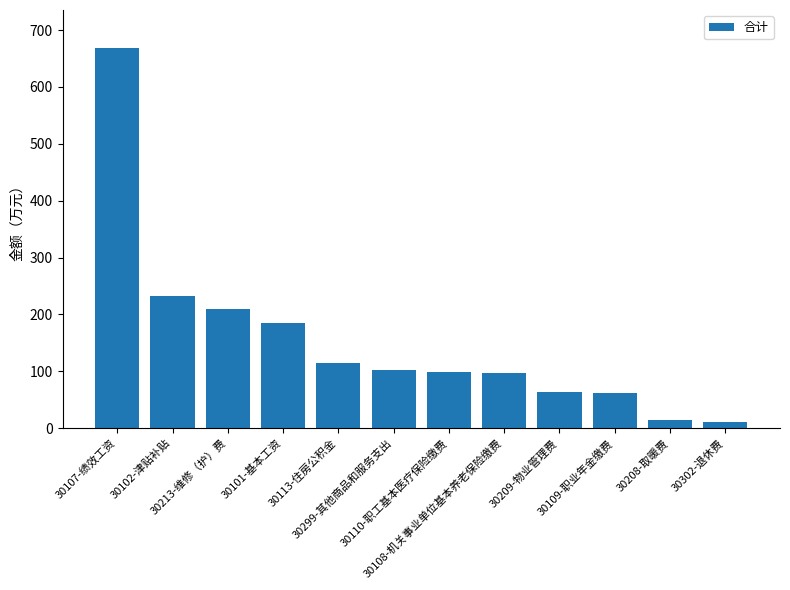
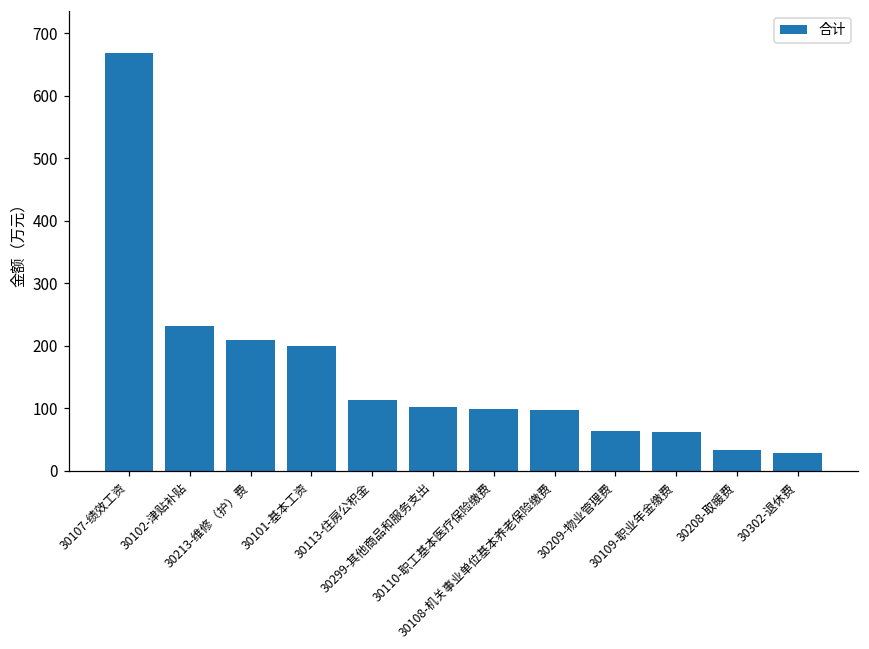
30101-基本工资: 190 -> 200
30208-取暖费: 10 -> 30
30302-退休费: 10 -> 30
